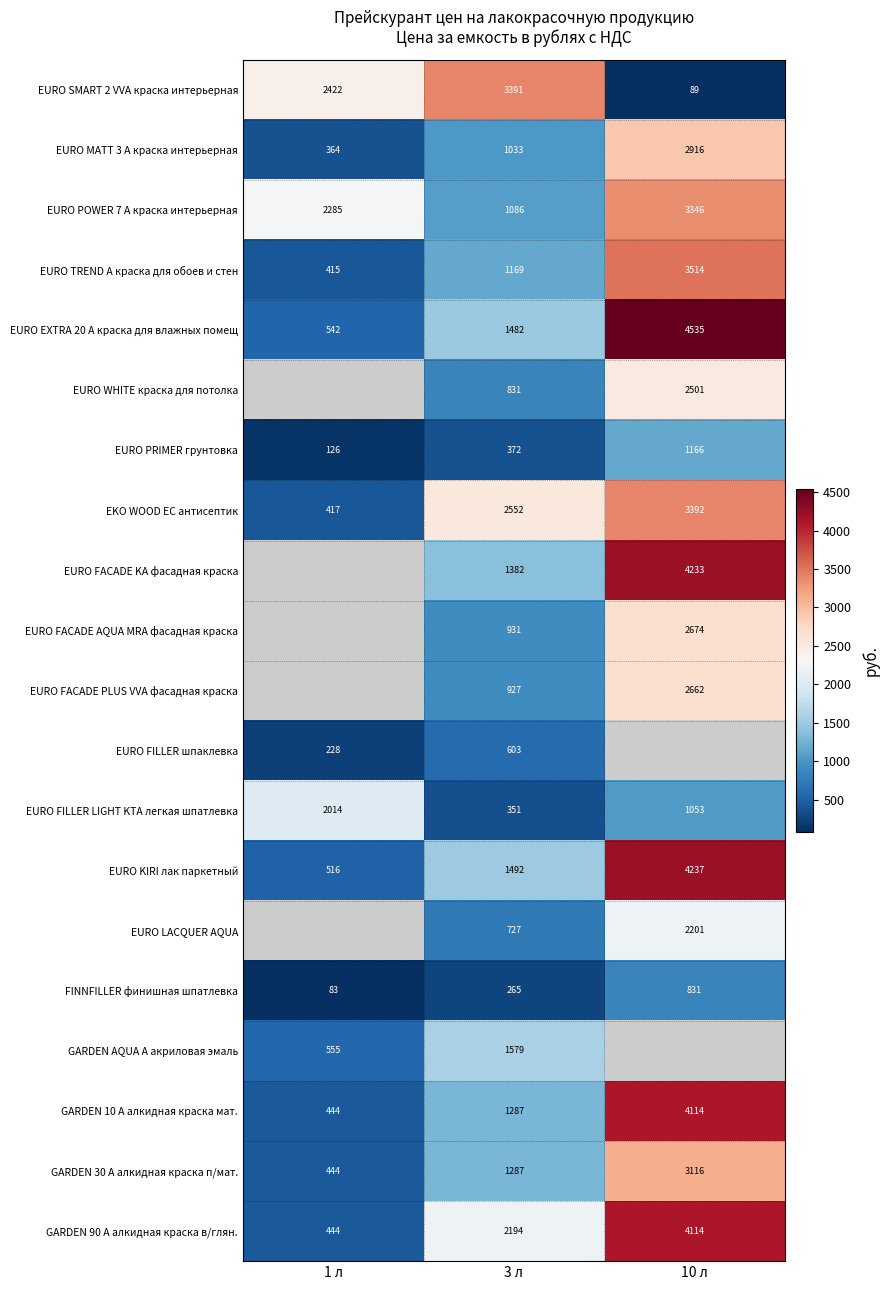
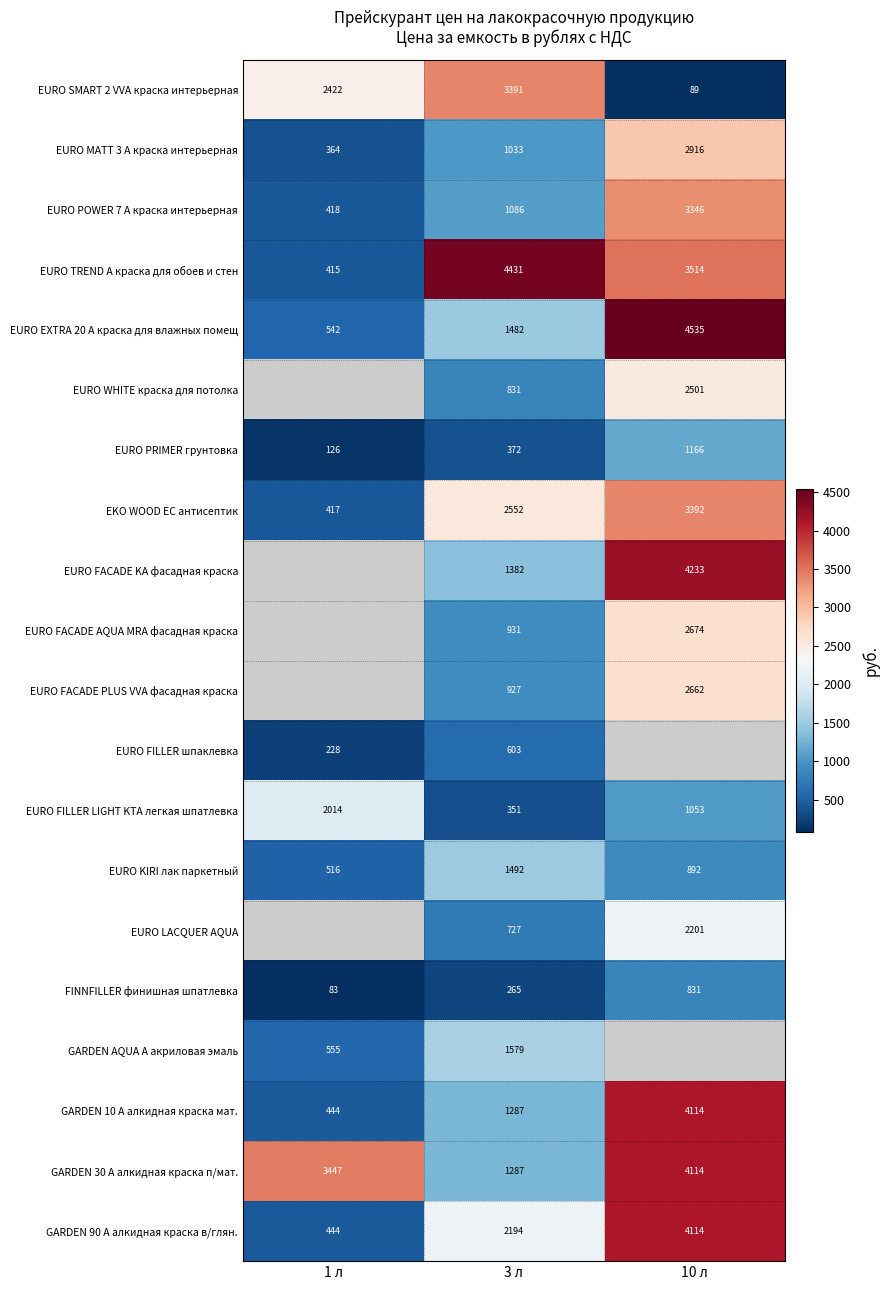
EURO POWER 7 A краска интерьерная, 1 л: 2285 -> 418
EURO TREND A краска для обоев и стен, 3 л: 1169 -> 4431
EURO KIRI лак паркетный, 10 л: 4237 -> 892
GARDEN 30 A алкидная краска п/мат., 1 л: 444 -> 3447
GARDEN 30 A алкидная краска п/мат., 10 л: 3116 -> 4114
